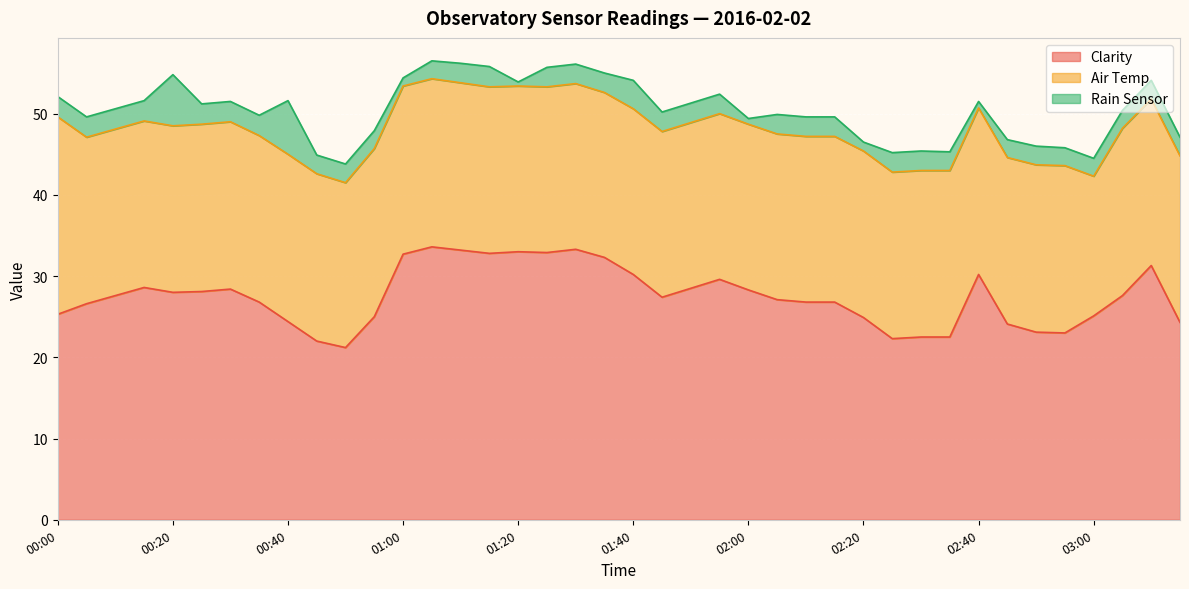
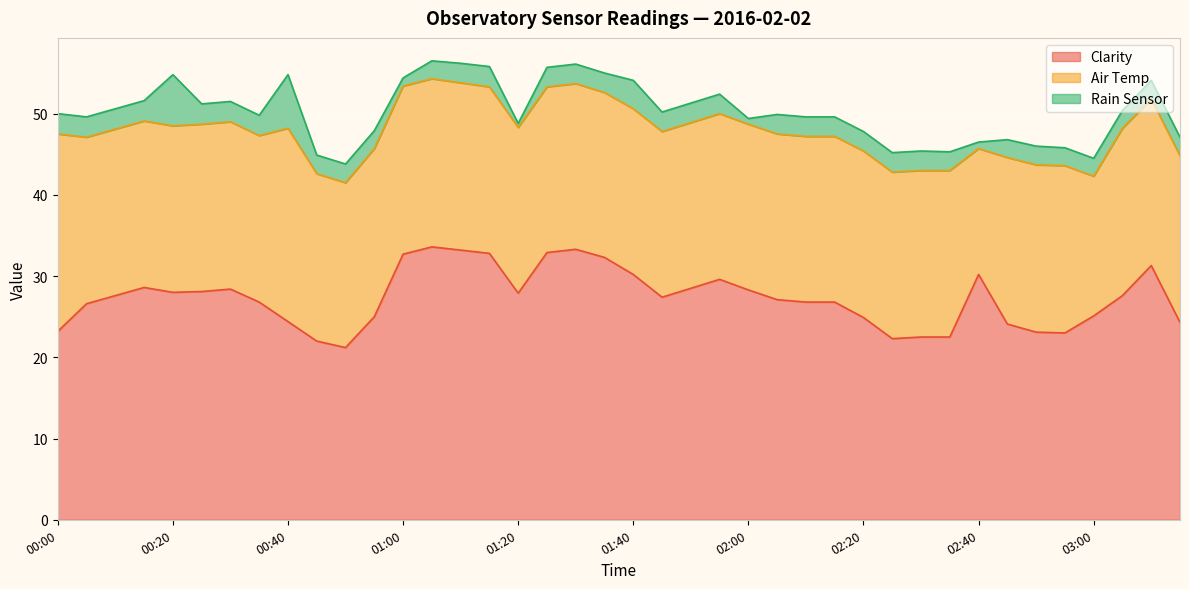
Clarity, 00:00: 25 -> 23
Air Temp, 00:40: 21 -> 24
Clarity, 01:20: 33 -> 28
Rain Sensor, 02:20: 1 -> 2
Air Temp, 02:40: 21 -> 16
